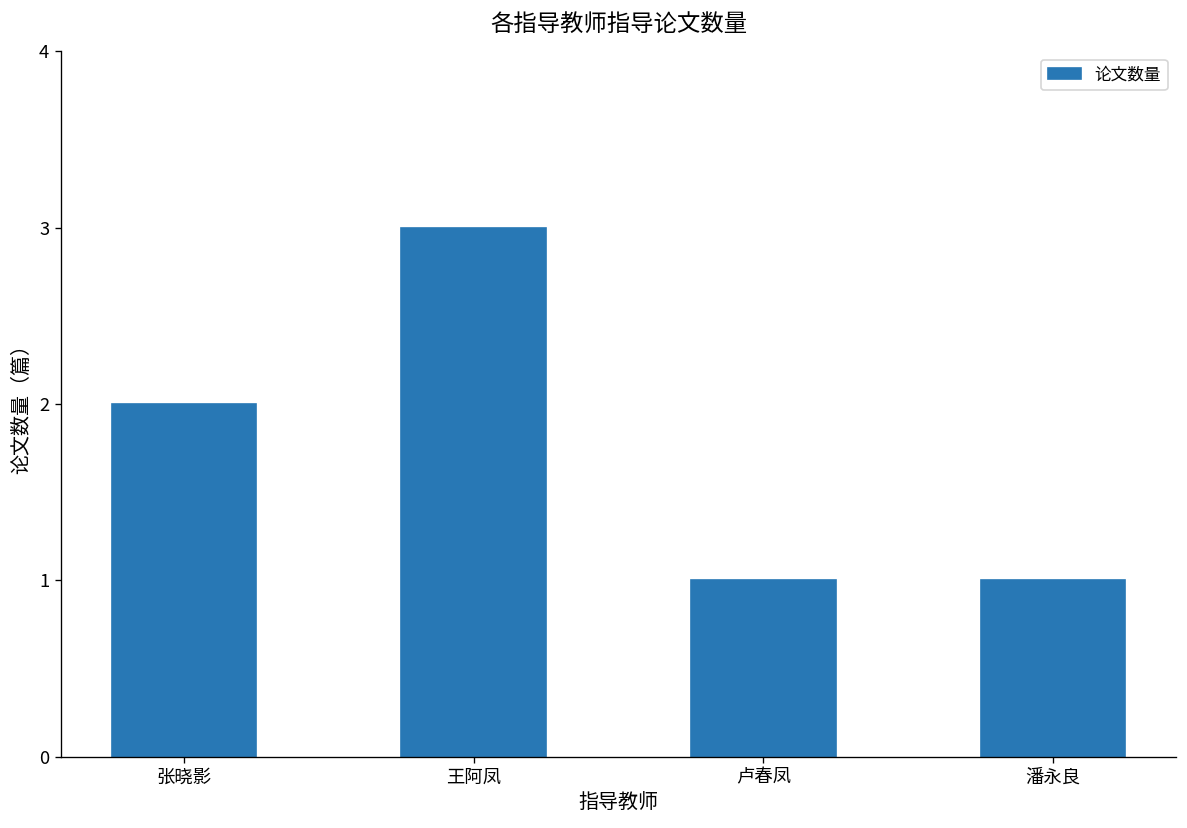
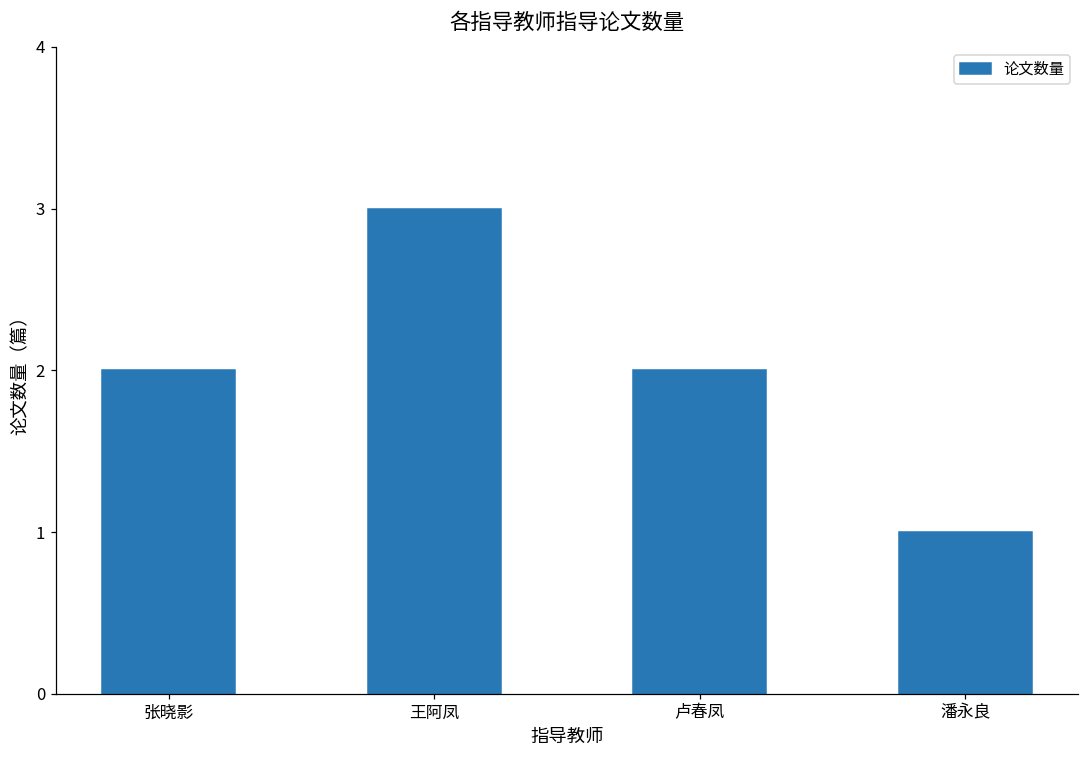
卢春凤: 1 -> 2
